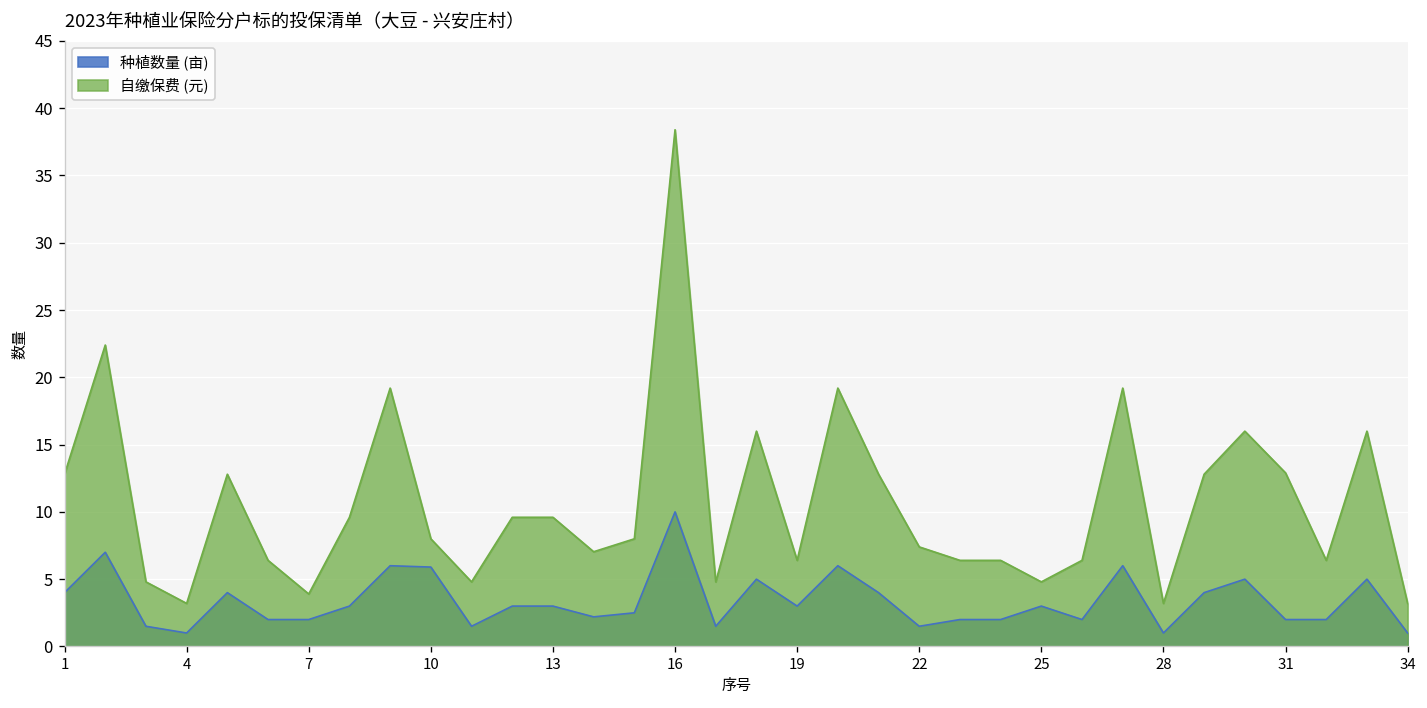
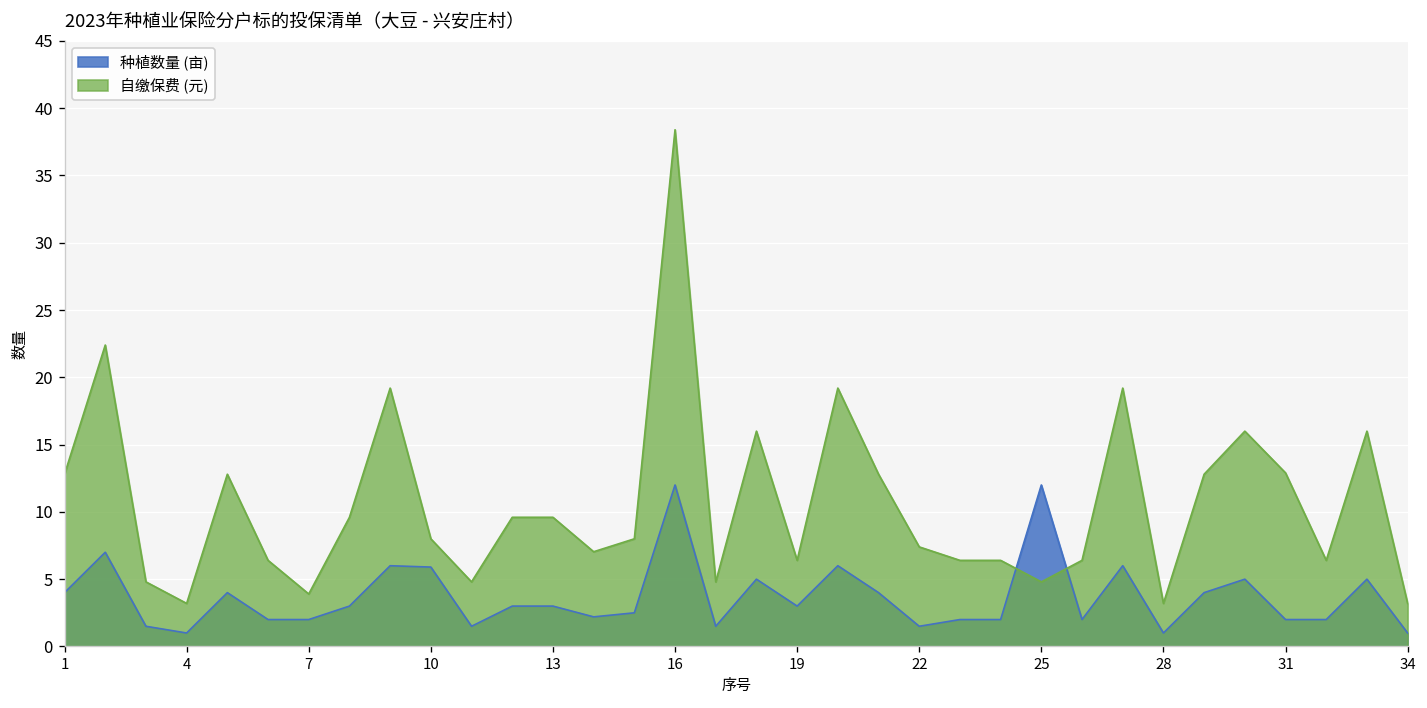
种植数量 (亩), 16: 10 -> 12
种植数量 (亩), 25: 3 -> 12
